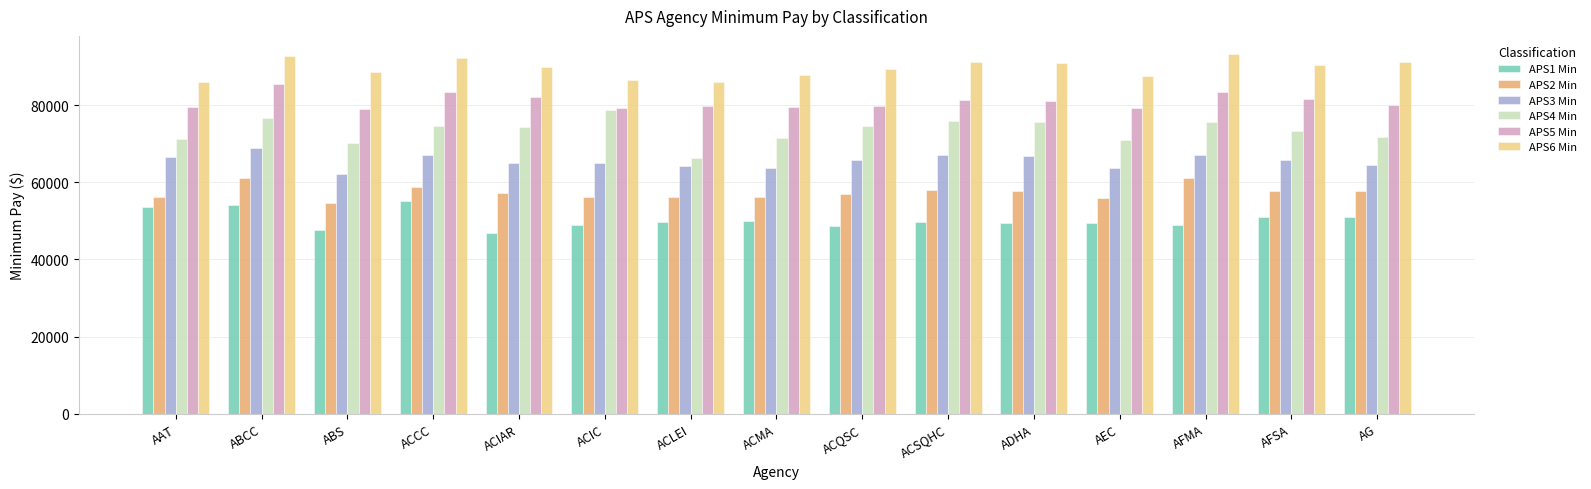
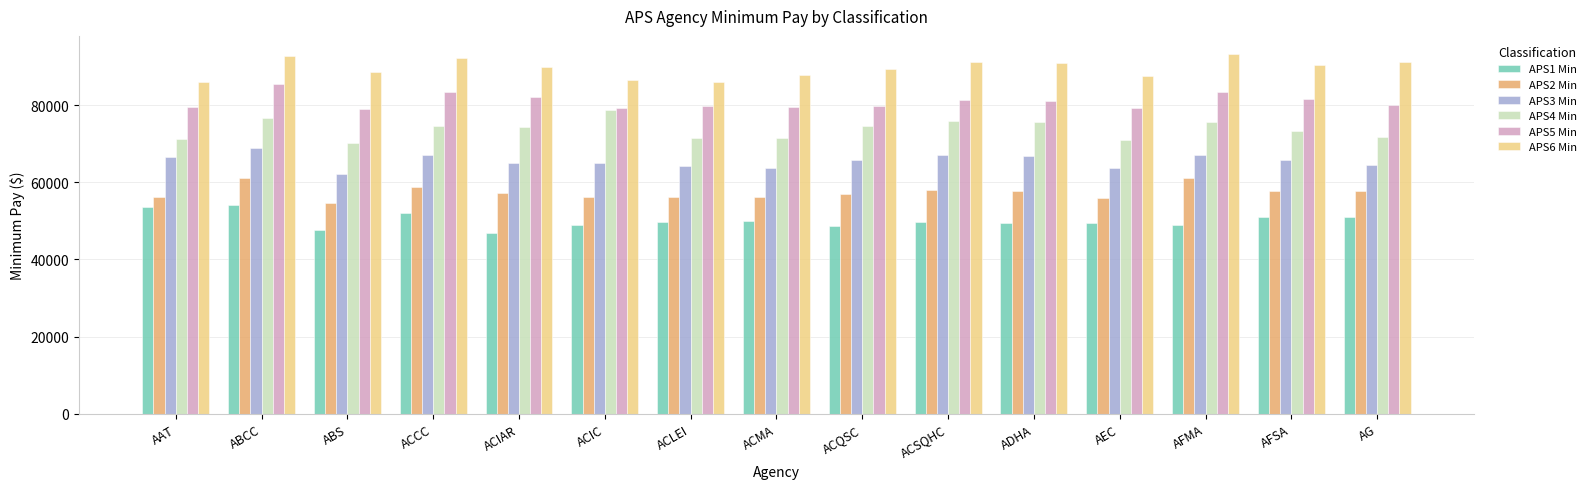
APS1 Min, ACCC: 55000 -> 52000
APS4 Min, ACLEI: 66000 -> 71000
